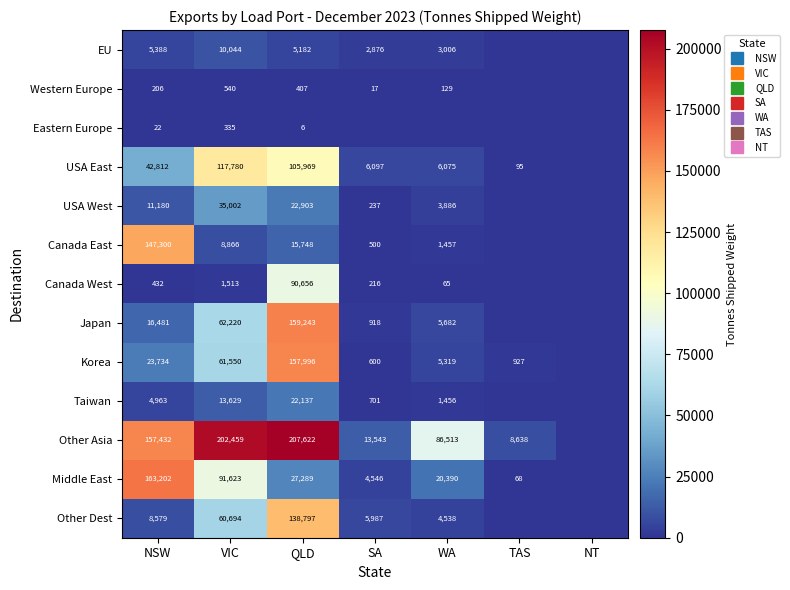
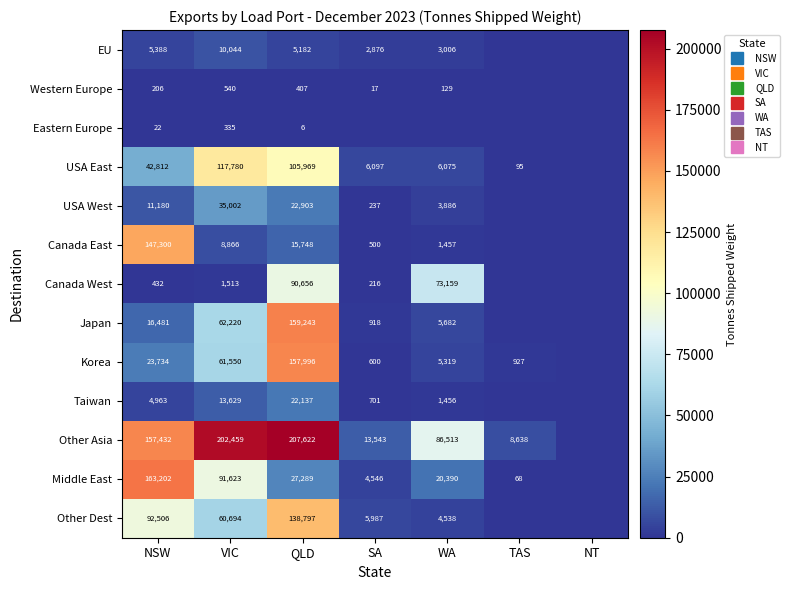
Canada West, WA: 65 -> 73,159
Other Dest, NSW: 8,579 -> 92,506
